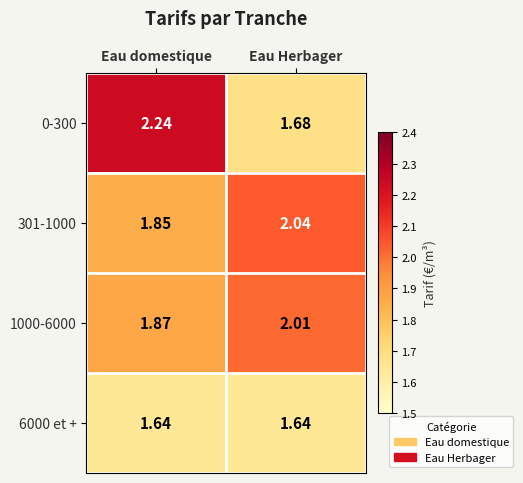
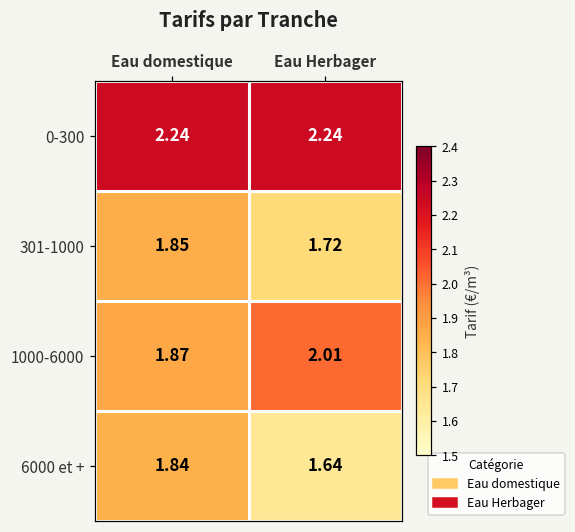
0-300, Eau Herbager: 1.68 -> 2.24
301-1000, Eau Herbager: 2.04 -> 1.72
6000 et +, Eau domestique: 1.64 -> 1.84
